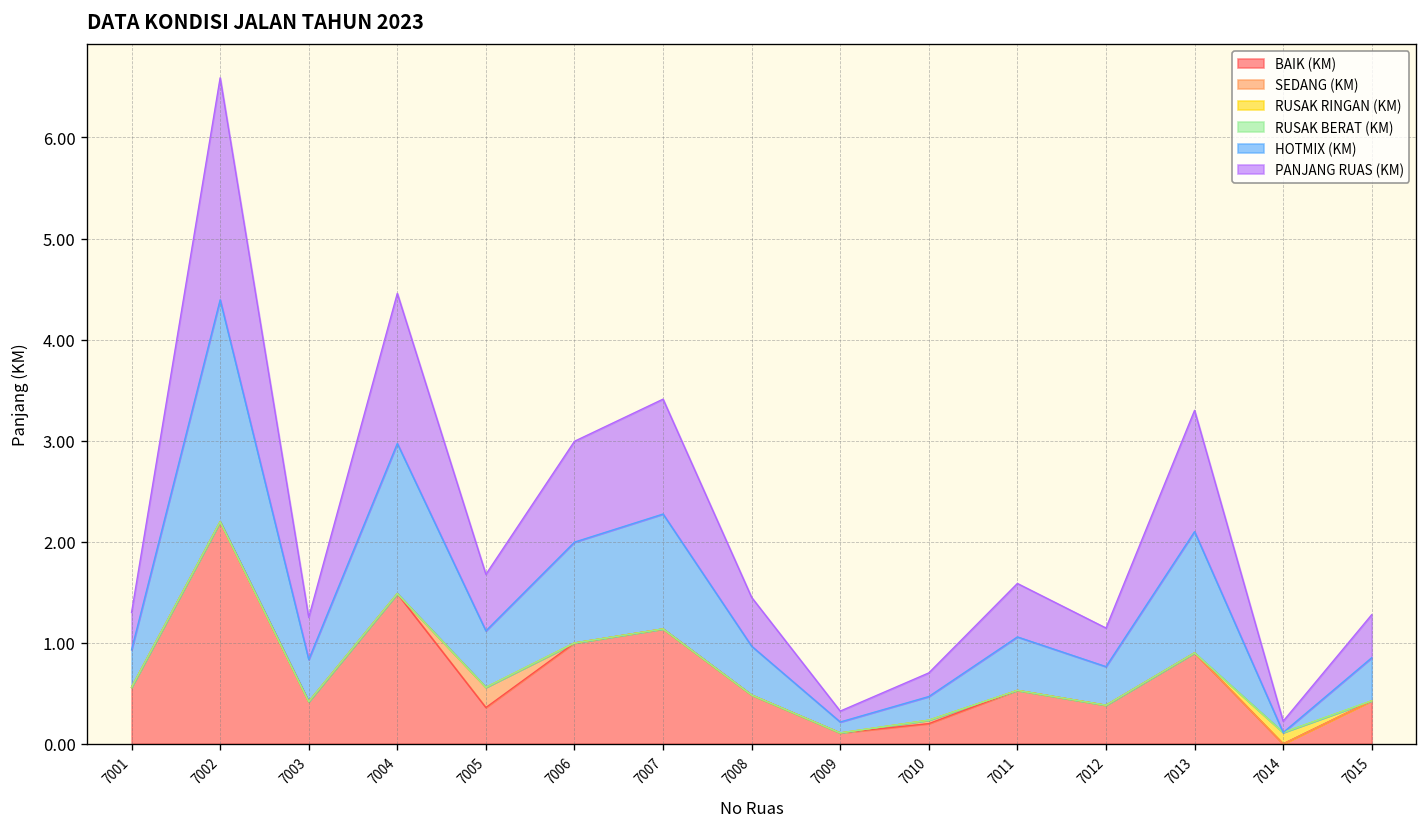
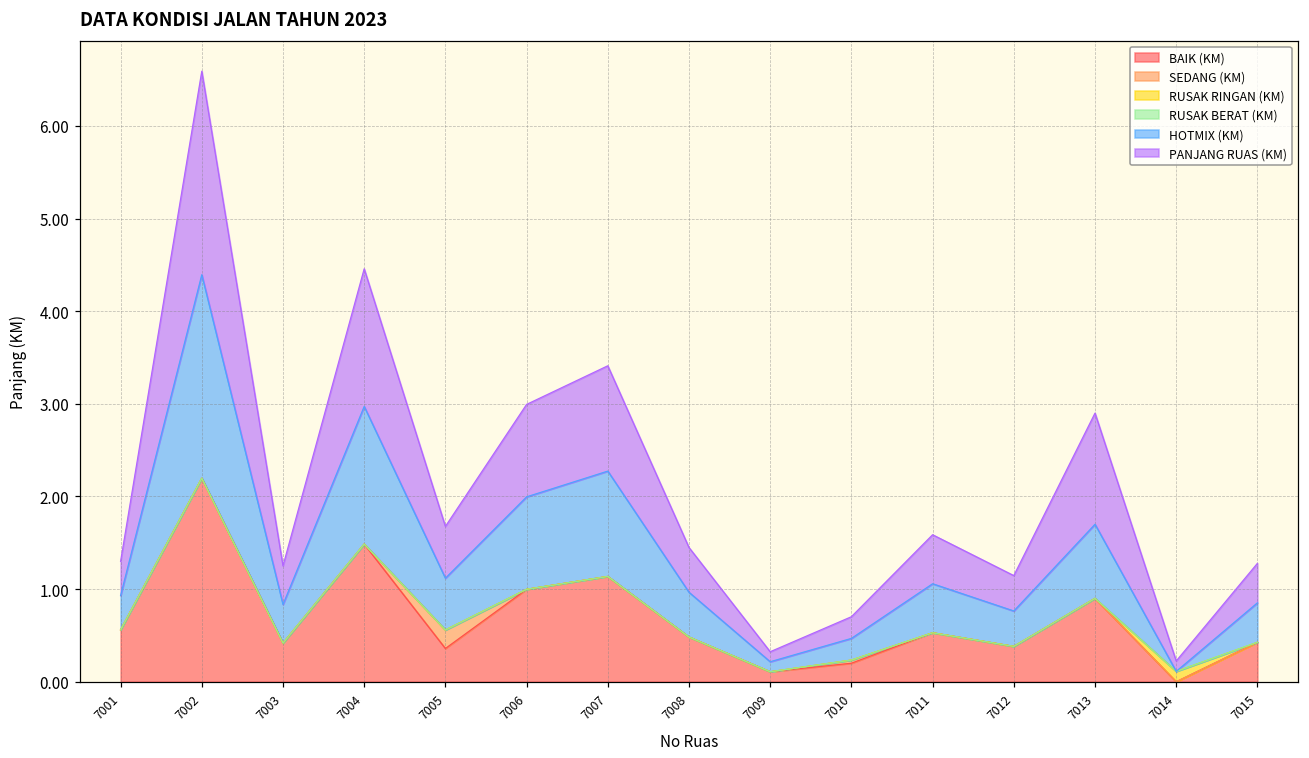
HOTMIX (KM), 7013: 1.2 -> 0.8
